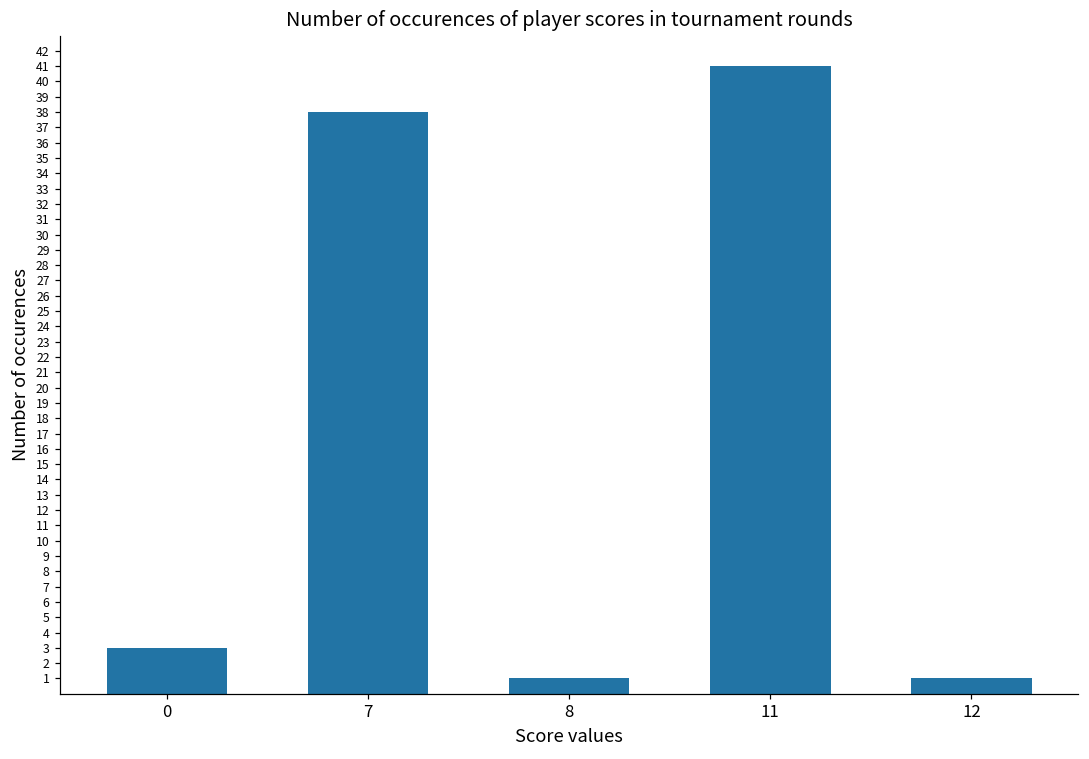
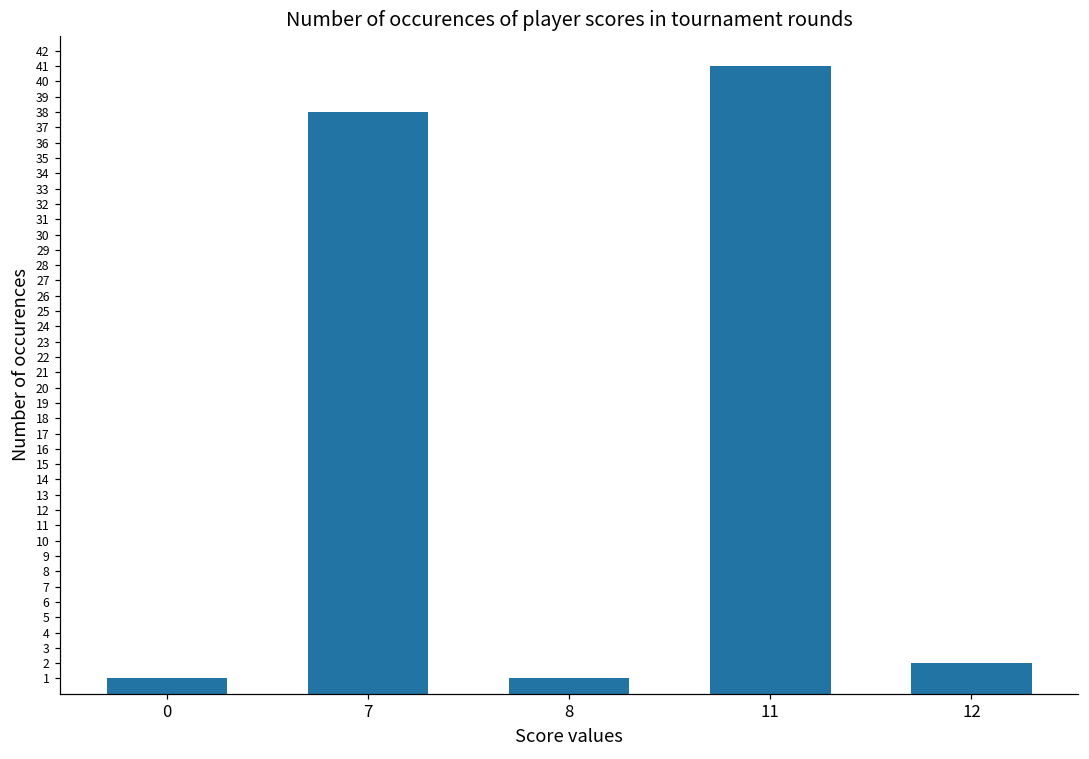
0: 3 -> 1
12: 1 -> 2
